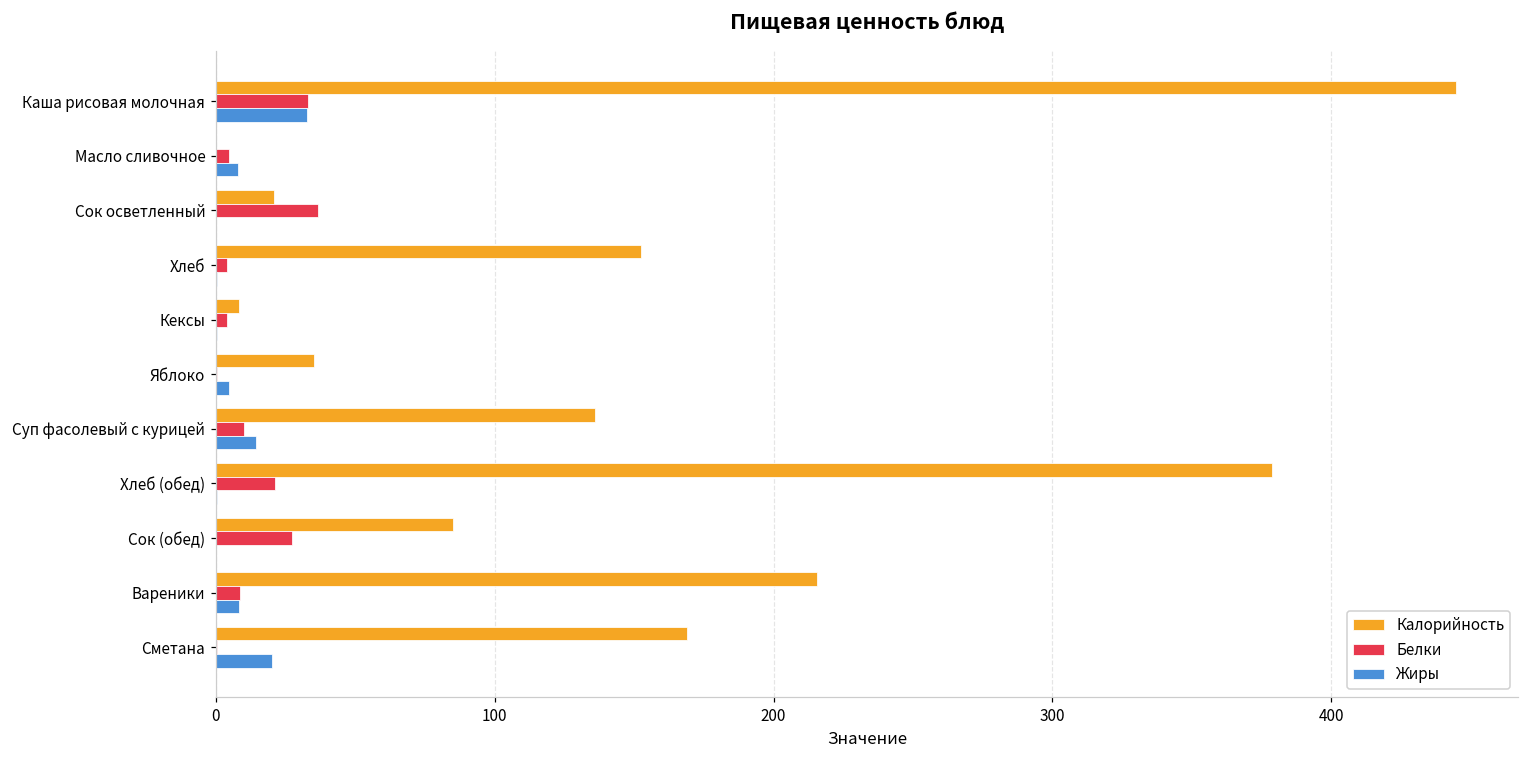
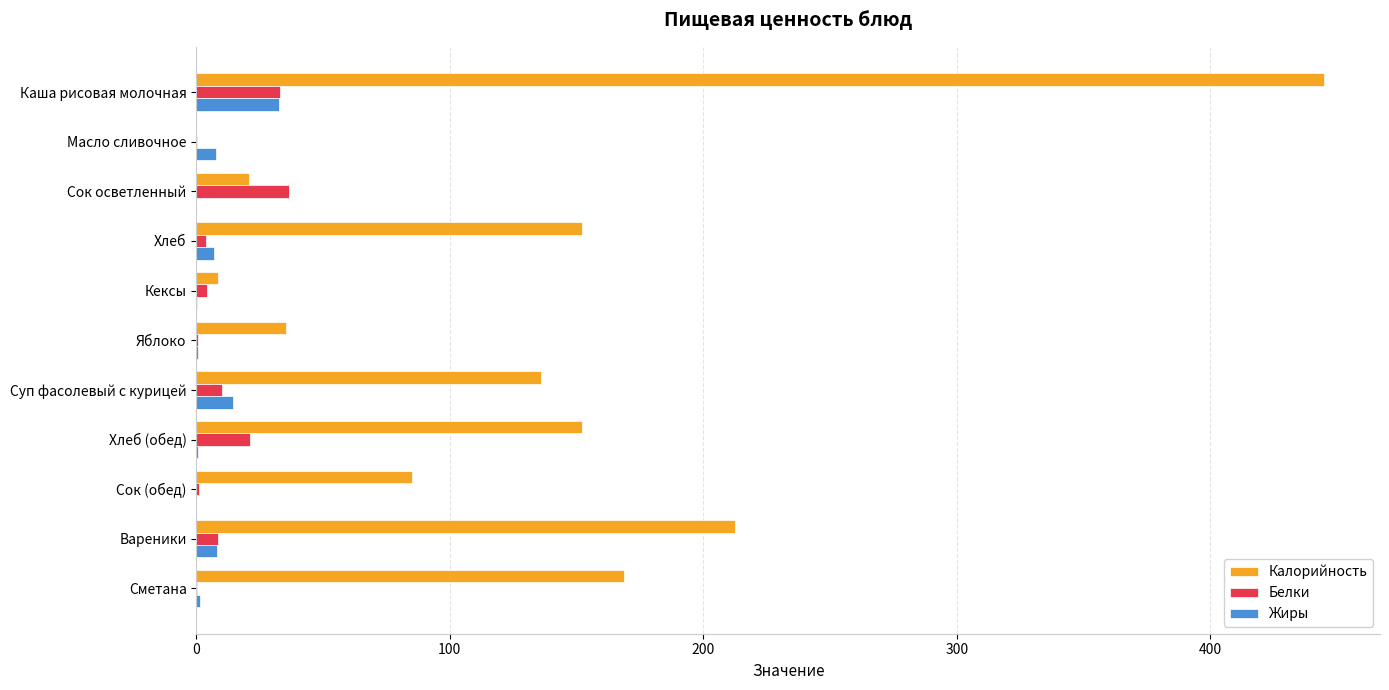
Белки, Масло сливочное: 5 -> 0
Жиры, Хлеб: 0 -> 7
Жиры, Яблоко: 5 -> 1
Калорийность, Хлеб (обед): 379 -> 152
Белки, Сок (обед): 27 -> 1
Калорийность, Вареники: 216 -> 212
Жиры, Сметана: 20 -> 1
